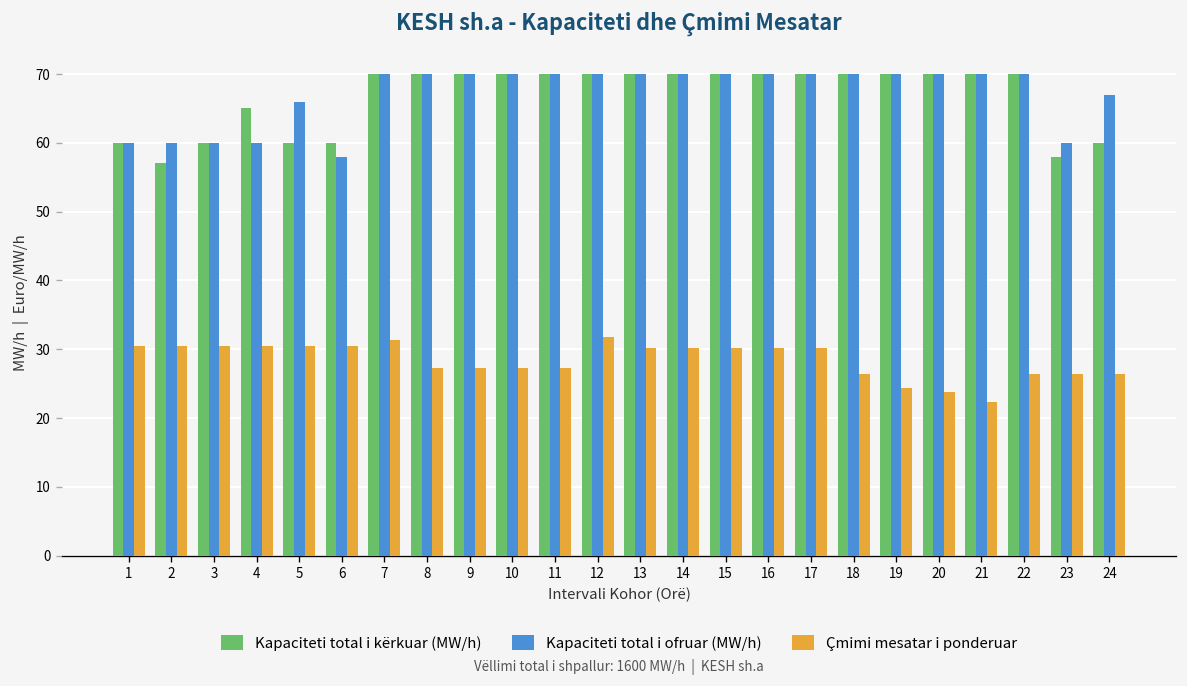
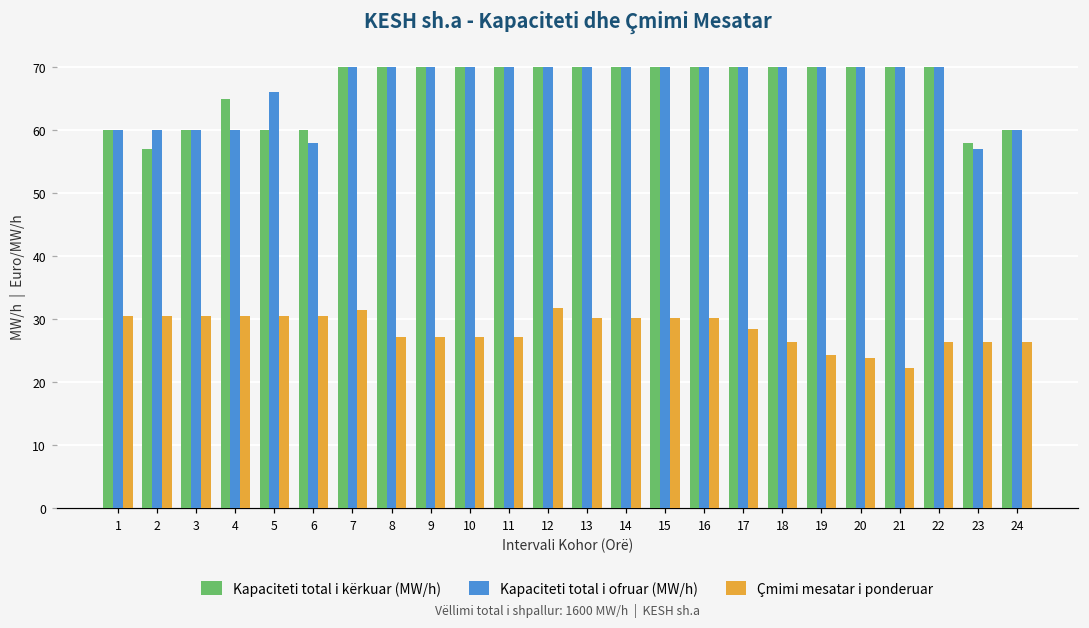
Çmimi mesatar i ponderuar, 17: 30 -> 29
Kapaciteti total i ofruar (MW/h), 23: 60 -> 57
Kapaciteti total i ofruar (MW/h), 24: 67 -> 60
